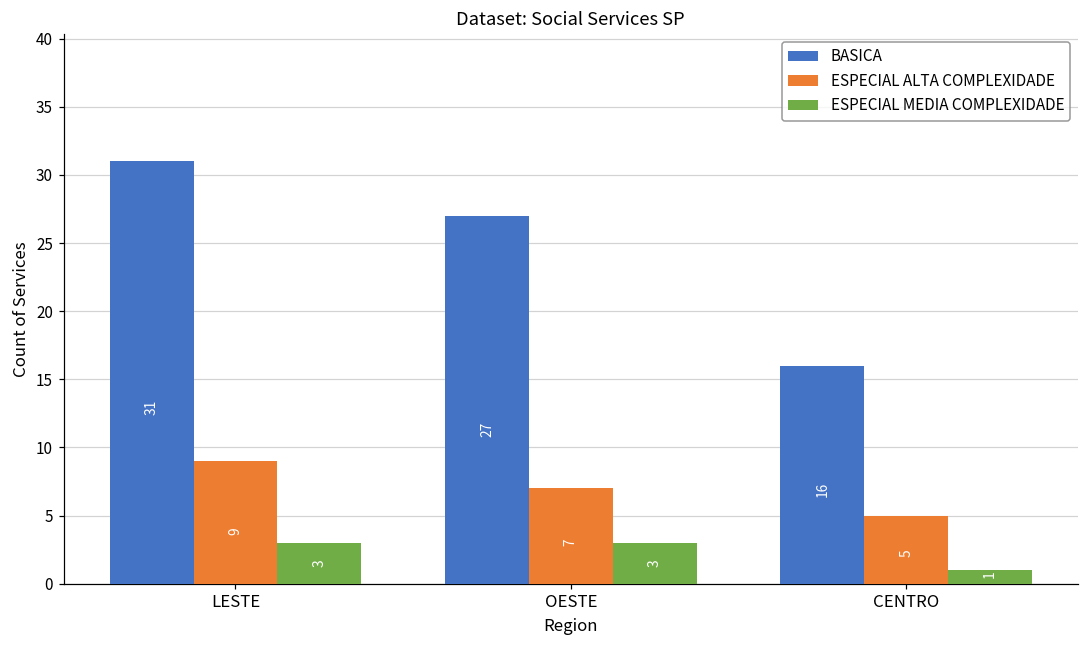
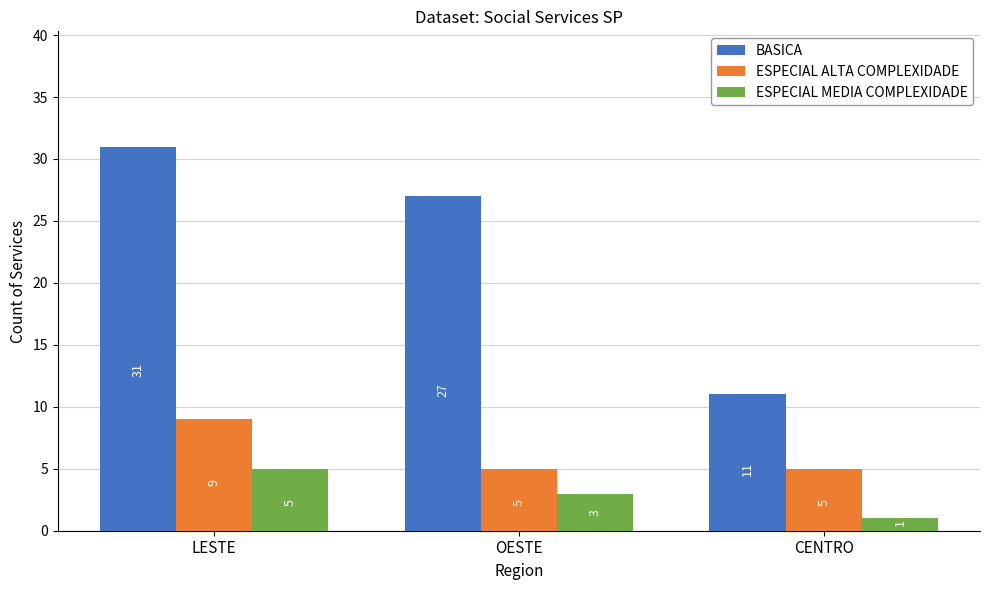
ESPECIAL MEDIA COMPLEXIDADE, LESTE: 3 -> 5
ESPECIAL ALTA COMPLEXIDADE, OESTE: 7 -> 5
BASICA, CENTRO: 16 -> 11
